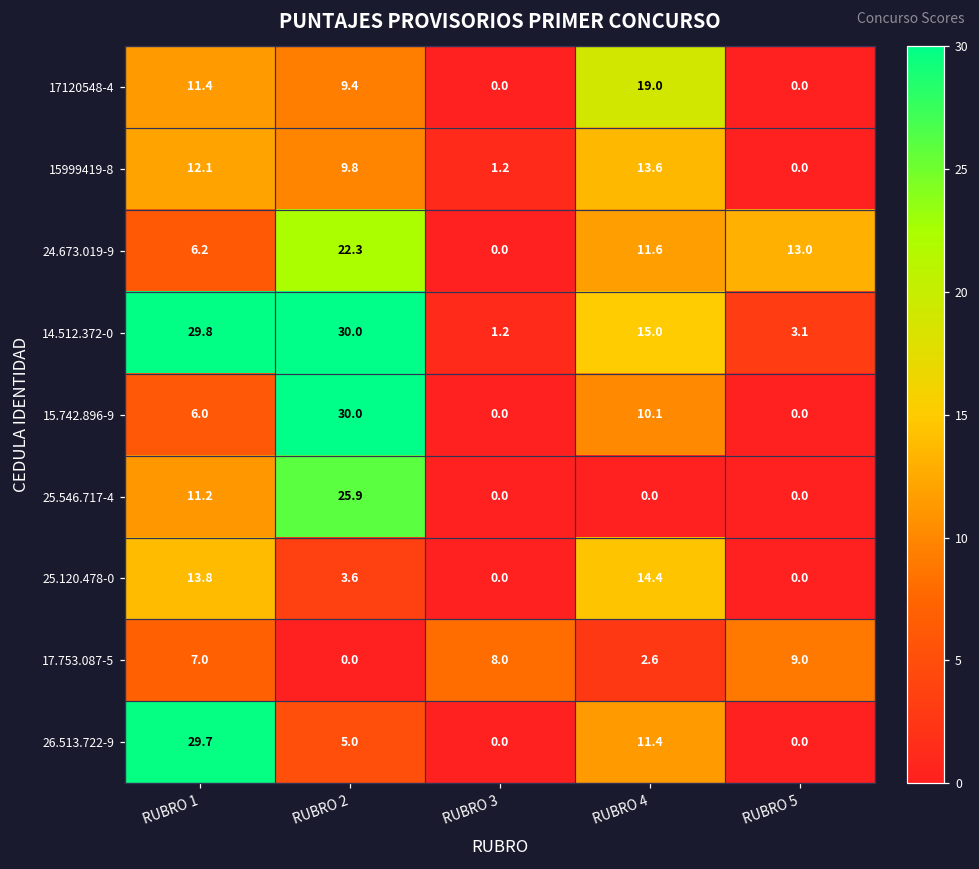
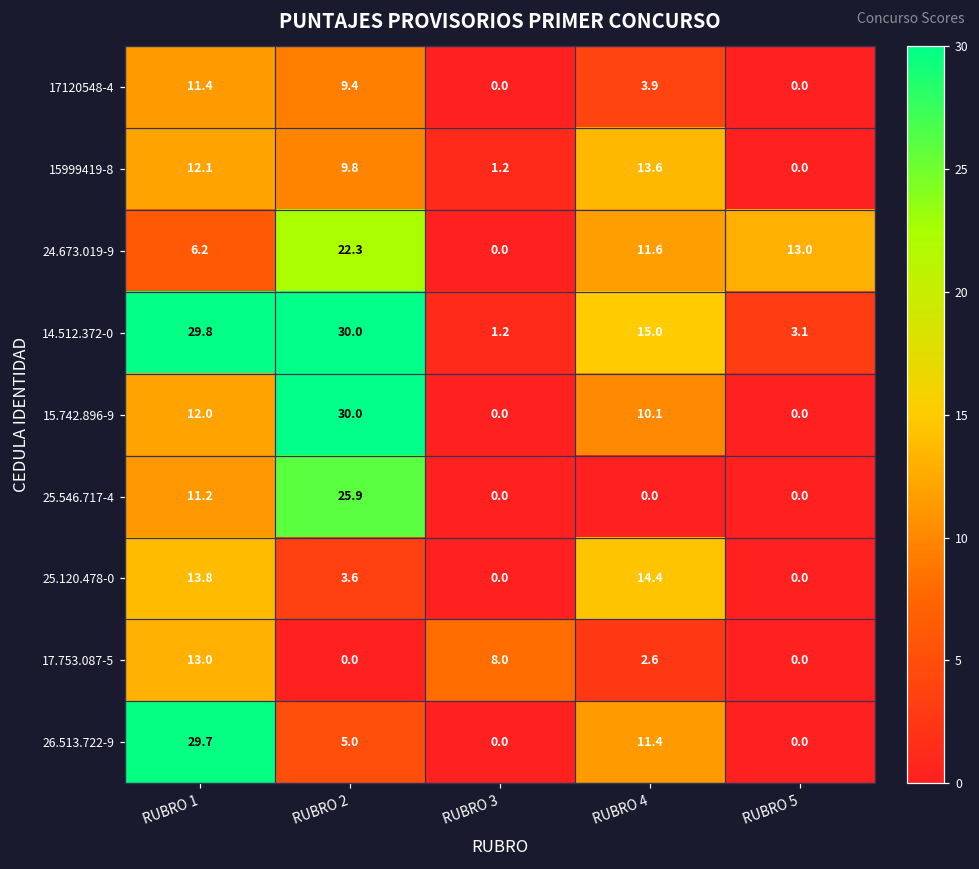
17120548-4, RUBRO 4: 19.0 -> 3.9
15.742.896-9, RUBRO 1: 6.0 -> 12.0
17.753.087-5, RUBRO 1: 7.0 -> 13.0
17.753.087-5, RUBRO 5: 9.0 -> 0.0
